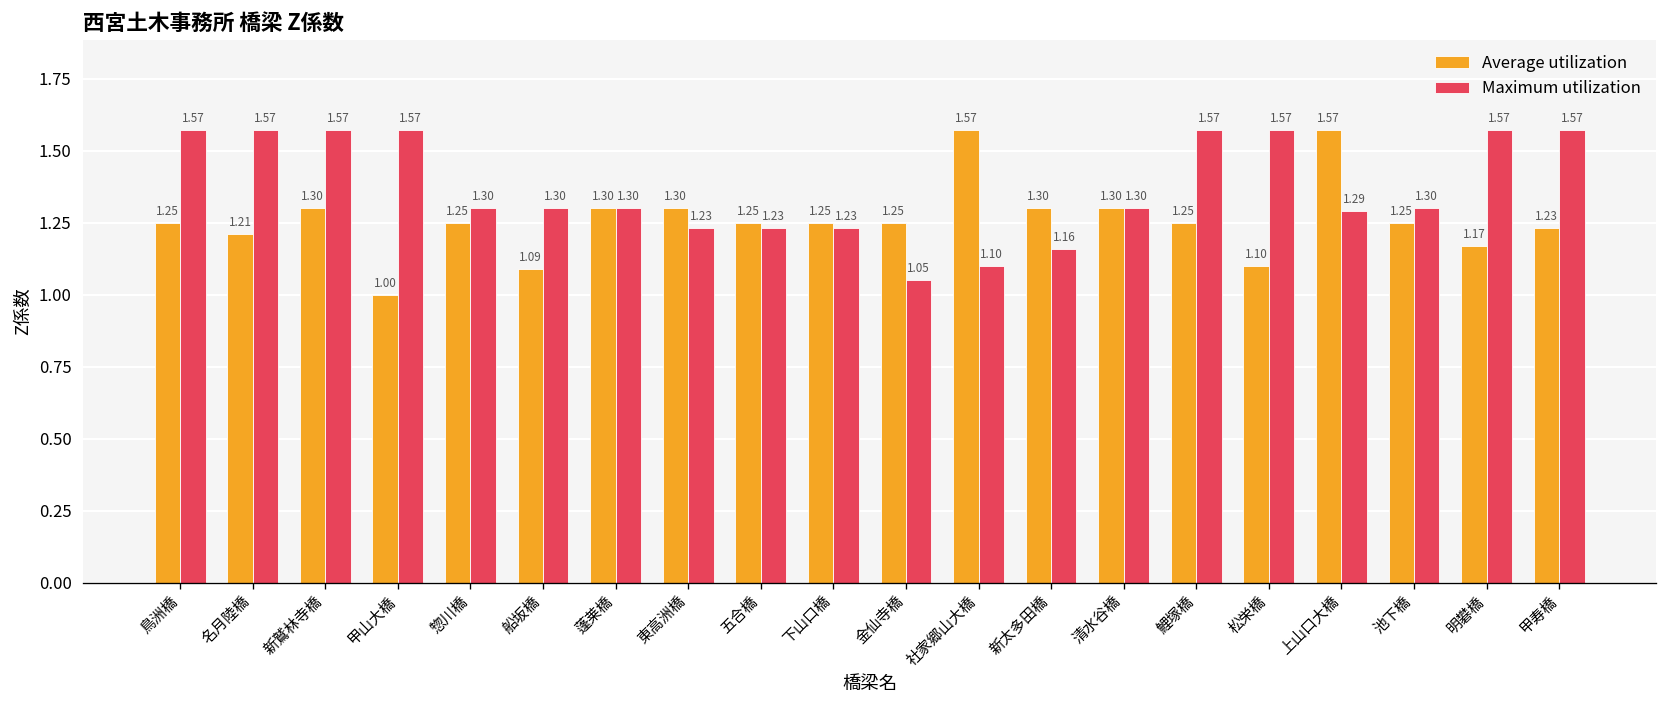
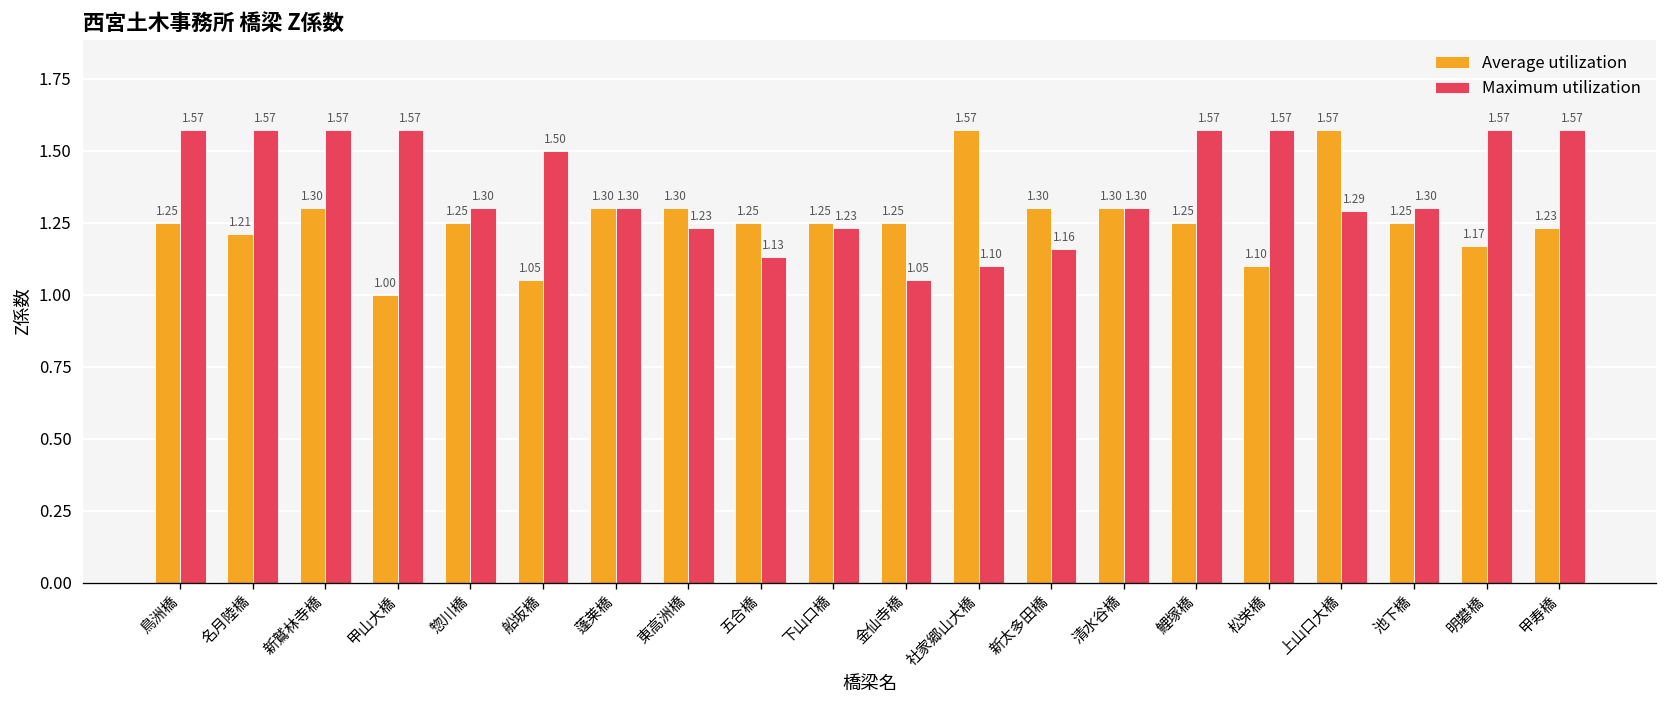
Average utilization, 船坂橋: 1.09 -> 1.05
Maximum utilization, 船坂橋: 1.30 -> 1.50
Maximum utilization, 五合橋: 1.23 -> 1.13
